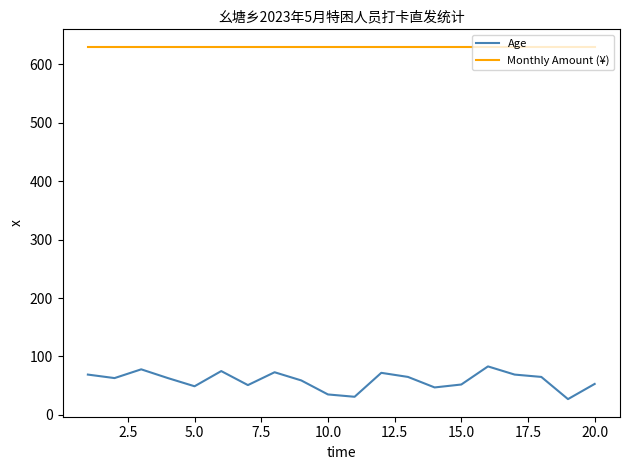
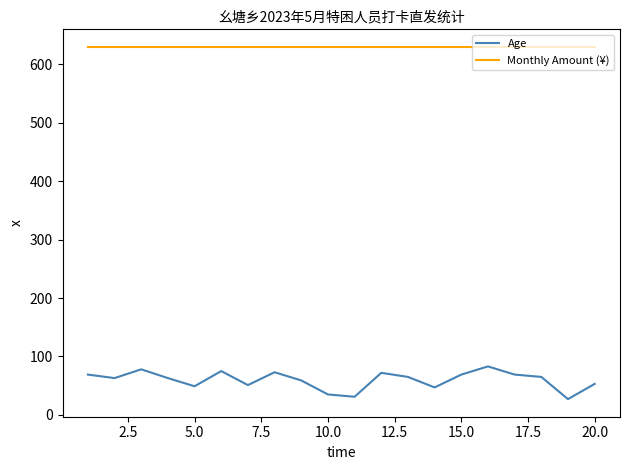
Age, 15.0: 50 -> 70
